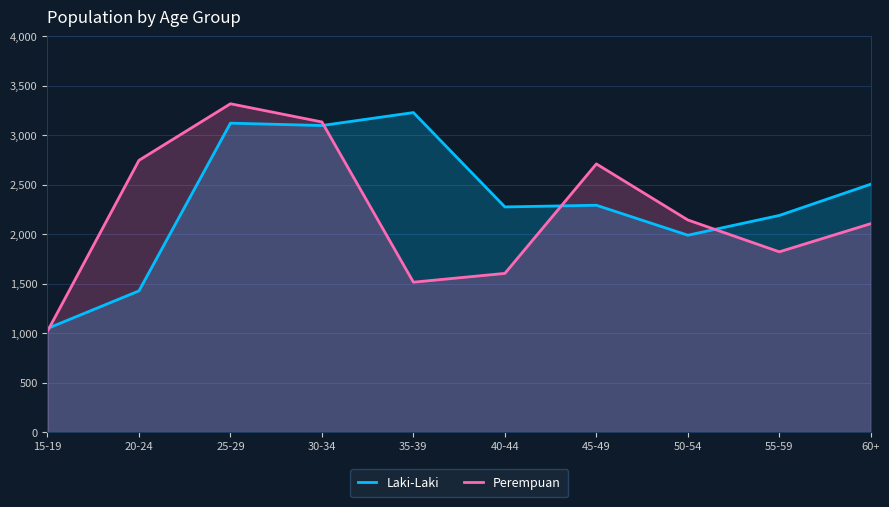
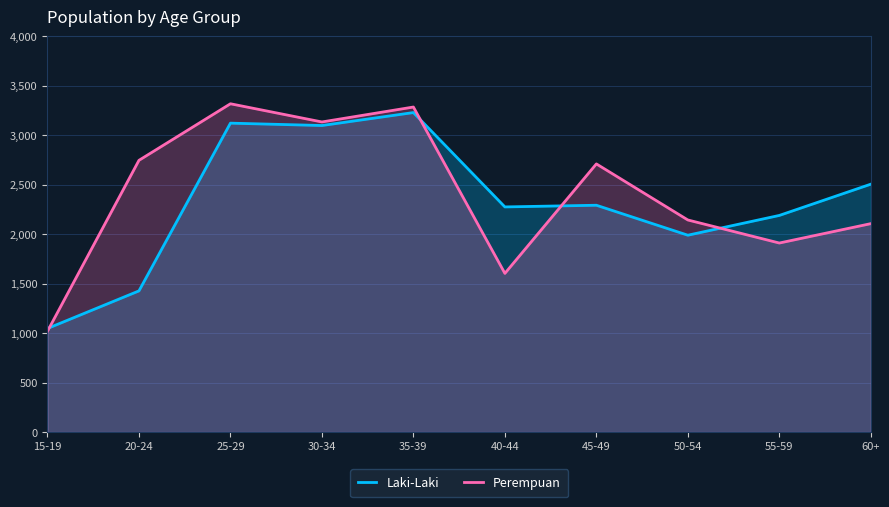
Perempuan, 35-39: 1,500 -> 3,300
Perempuan, 55-59: 1,800 -> 1,900
